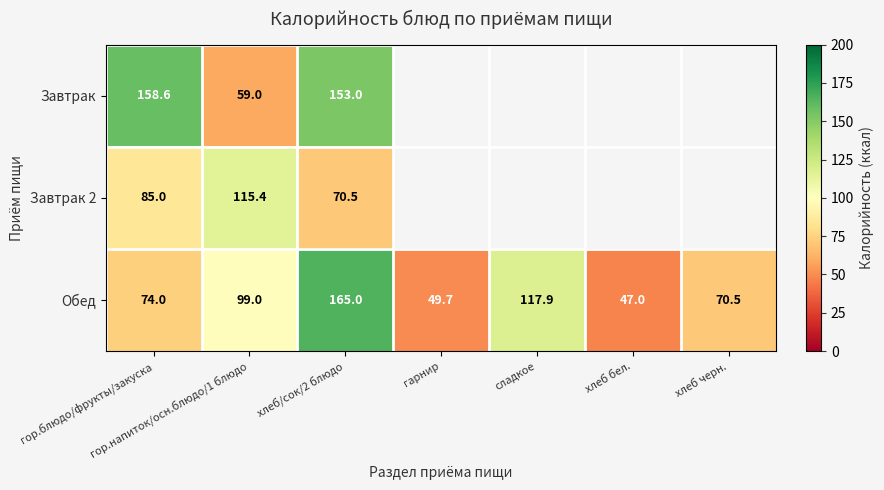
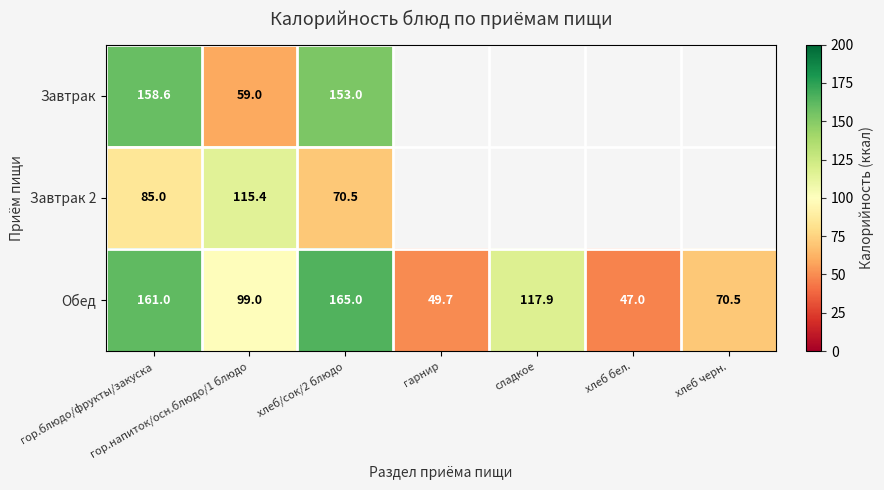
Обед, гор.блюдо/фрукты/закуска: 74.0 -> 161.0
